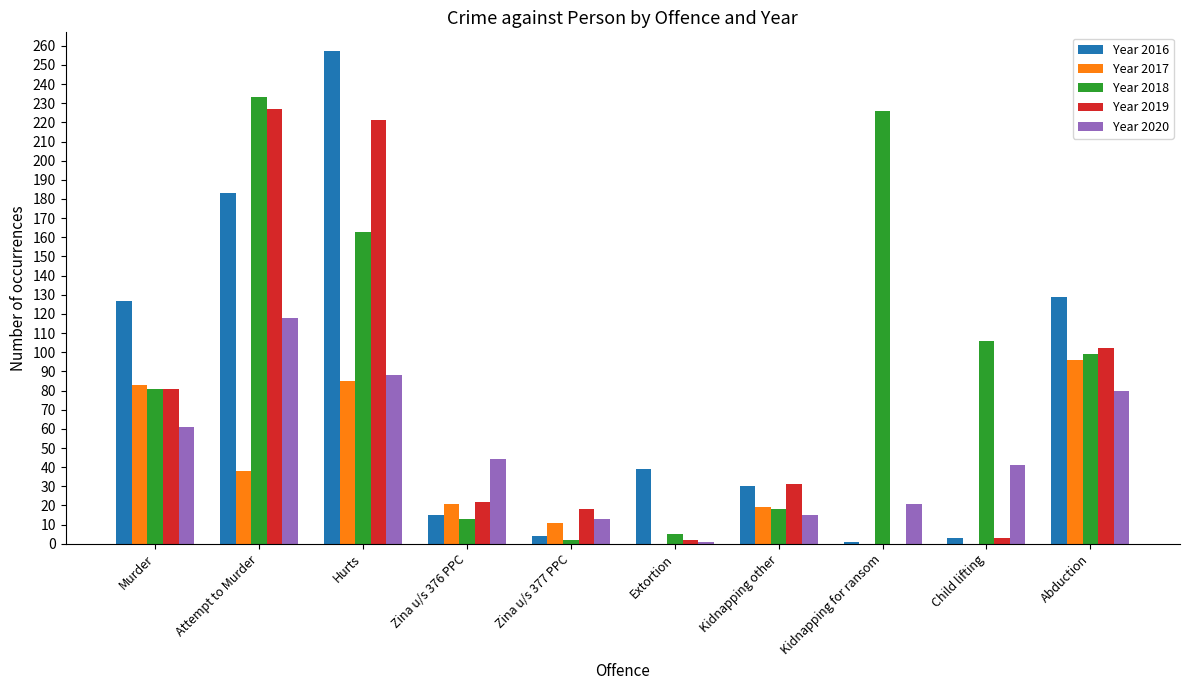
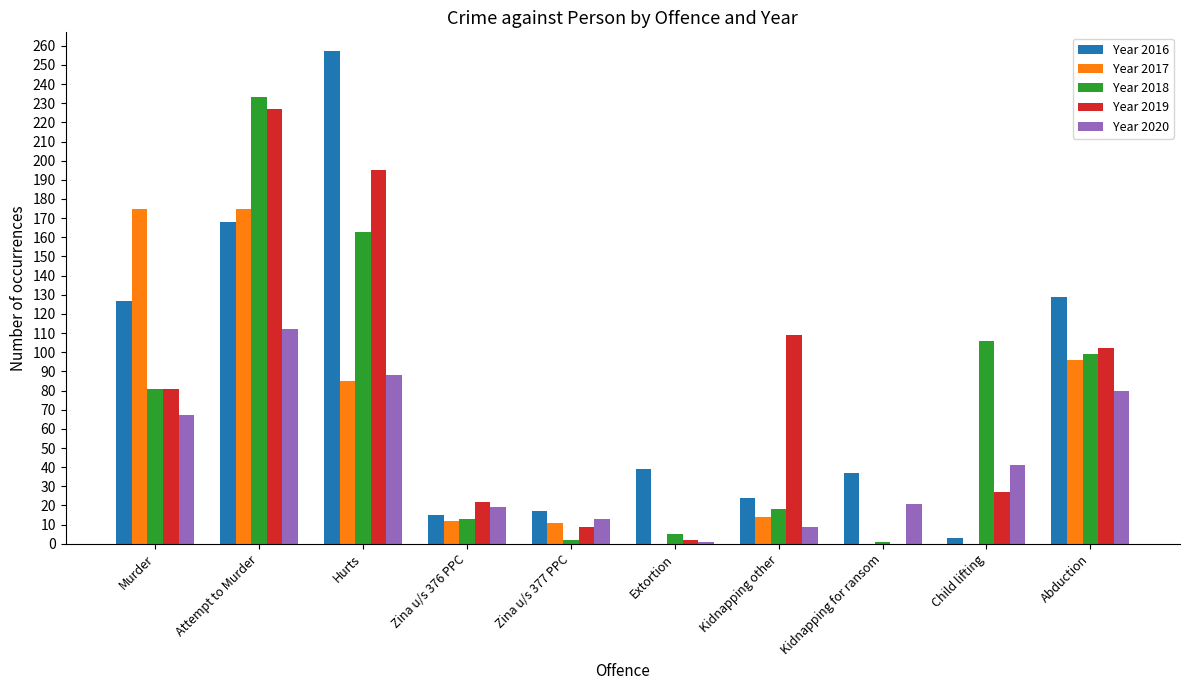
Year 2017, Murder: 83 -> 175
Year 2020, Murder: 61 -> 67
Year 2016, Attempt to Murder: 183 -> 168
Year 2017, Attempt to Murder: 38 -> 175
Year 2020, Attempt to Murder: 118 -> 112
Year 2019, Hurts: 221 -> 195
Year 2017, Zina u/s 376 PPC: 21 -> 12
Year 2020, Zina u/s 376 PPC: 44 -> 19
Year 2016, Zina u/s 377 PPC: 4 -> 17
Year 2019, Zina u/s 377 PPC: 18 -> 9
Year 2016, Kidnapping other: 30 -> 24
Year 2017, Kidnapping other: 19 -> 14
Year 2019, Kidnapping other: 31 -> 109
Year 2020, Kidnapping other: 15 -> 9
Year 2016, Kidnapping for ransom: 1 -> 37
Year 2018, Kidnapping for ransom: 226 -> 1
Year 2019, Child lifting: 3 -> 27
